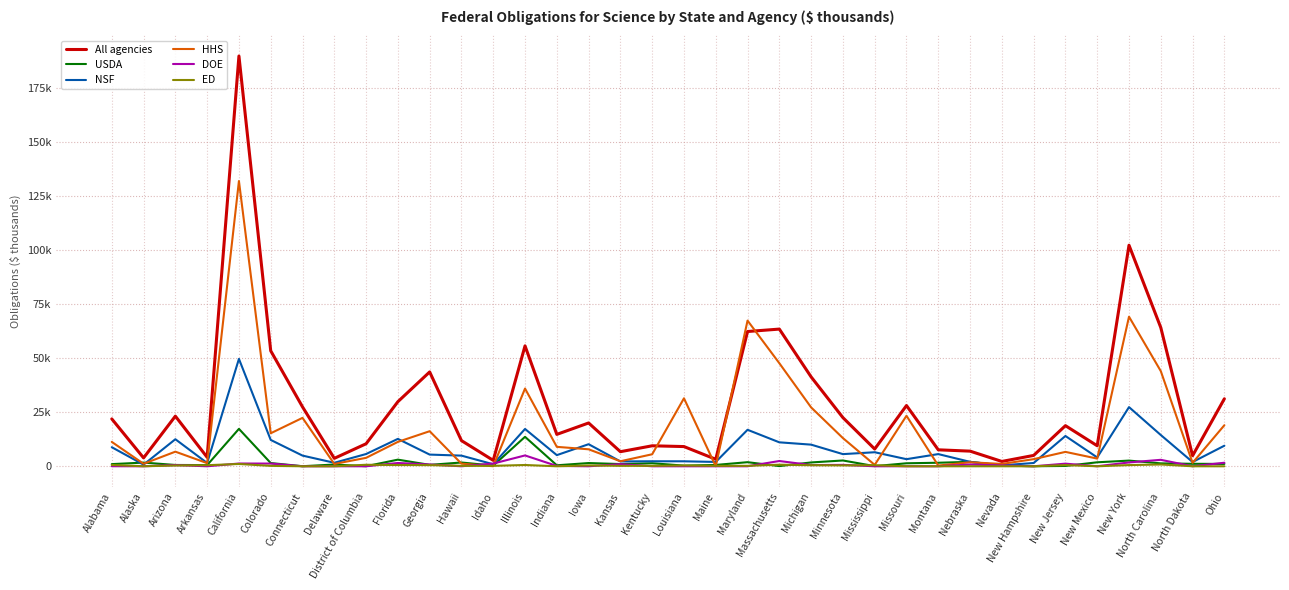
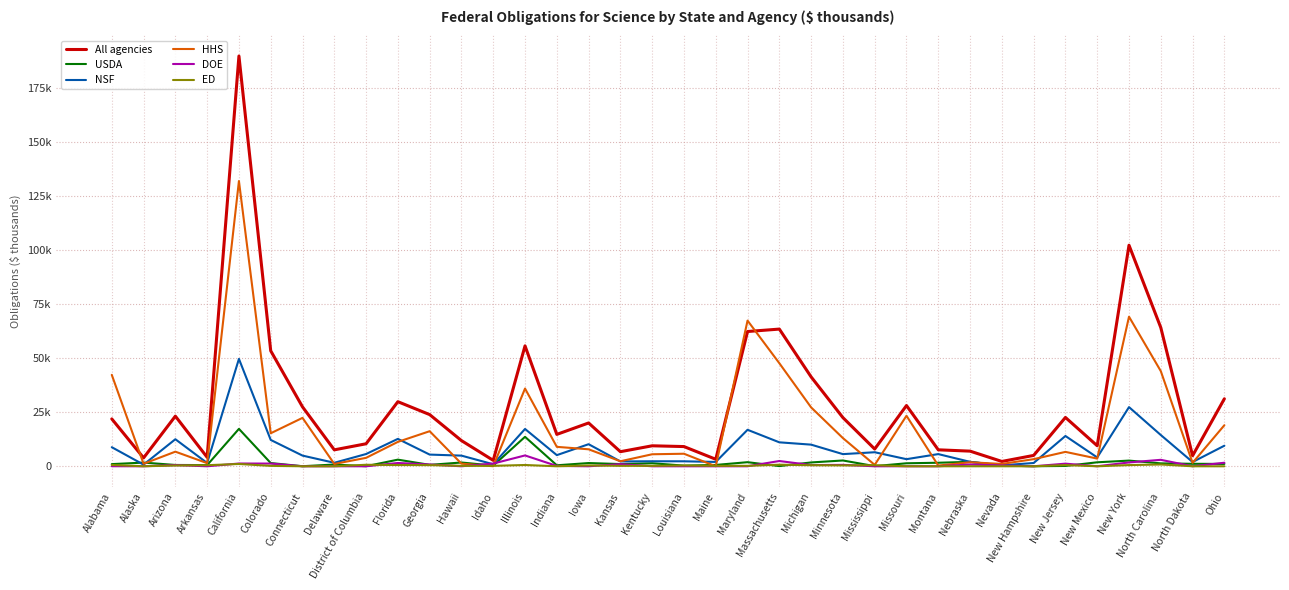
HHS, Alabama: 11000 -> 42000
All agencies, Delaware: 4000 -> 8000
All agencies, Georgia: 44000 -> 24000
HHS, Louisiana: 31000 -> 6000
All agencies, New Jersey: 19000 -> 23000
